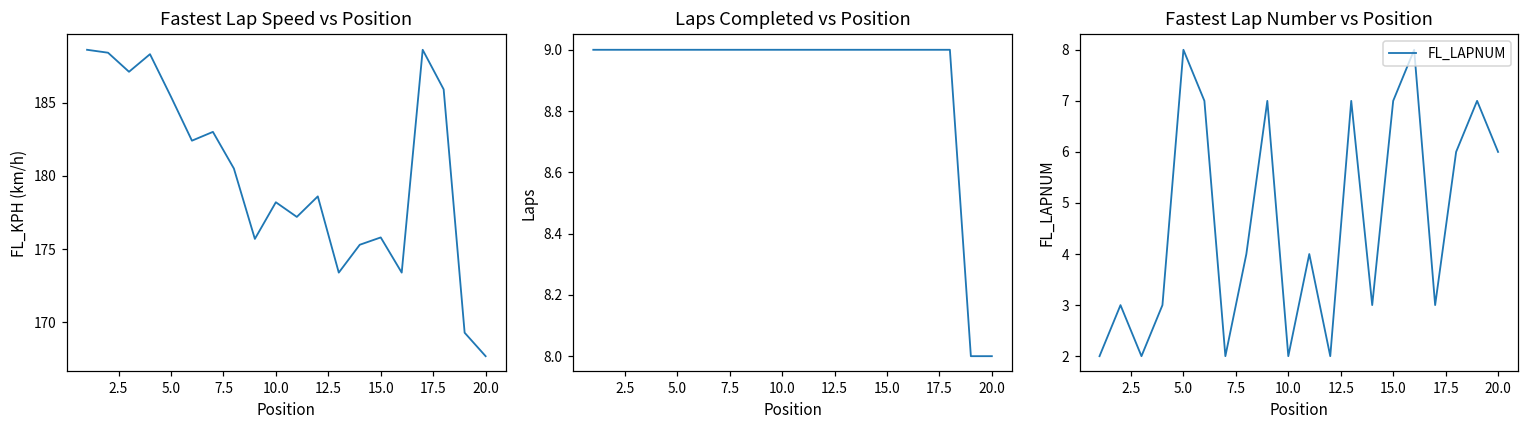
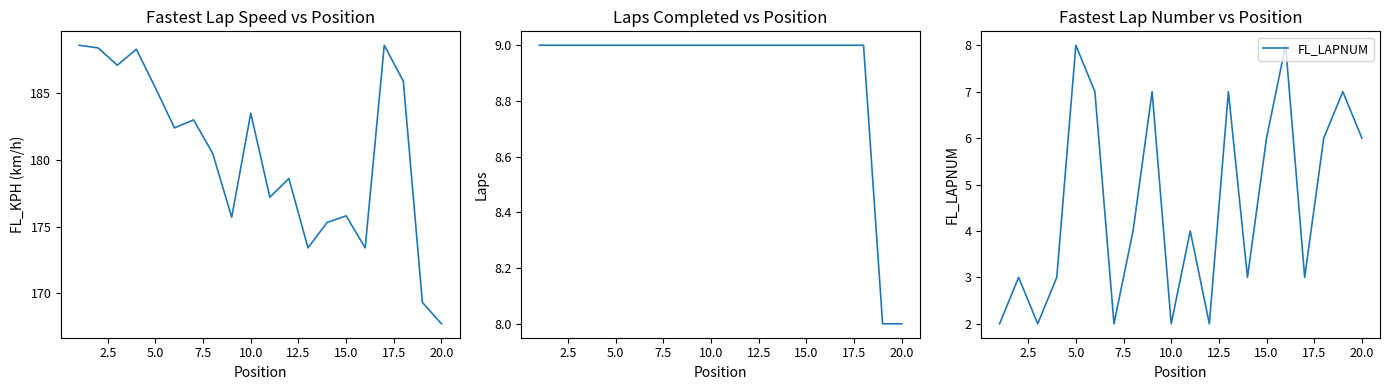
Fastest Lap Speed vs Position, 10.0: 178.2 -> 183.5
Fastest Lap Number vs Position, 15.0: 7 -> 6
